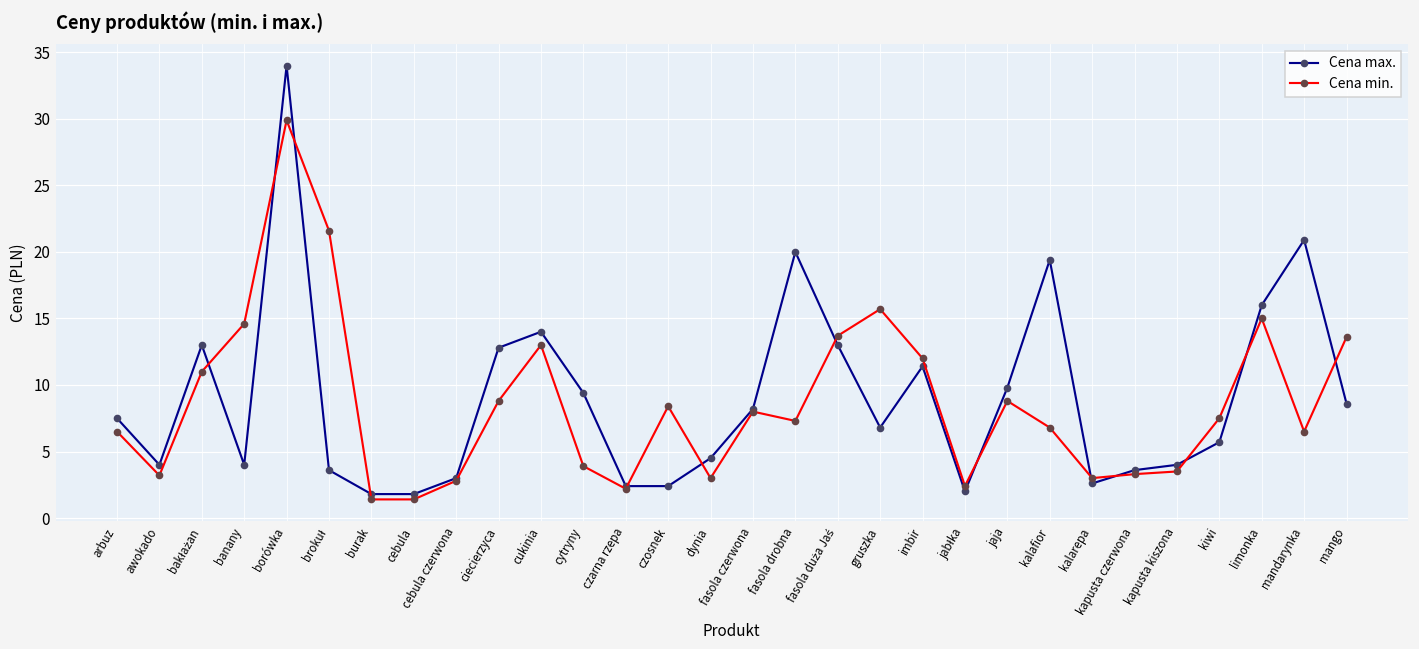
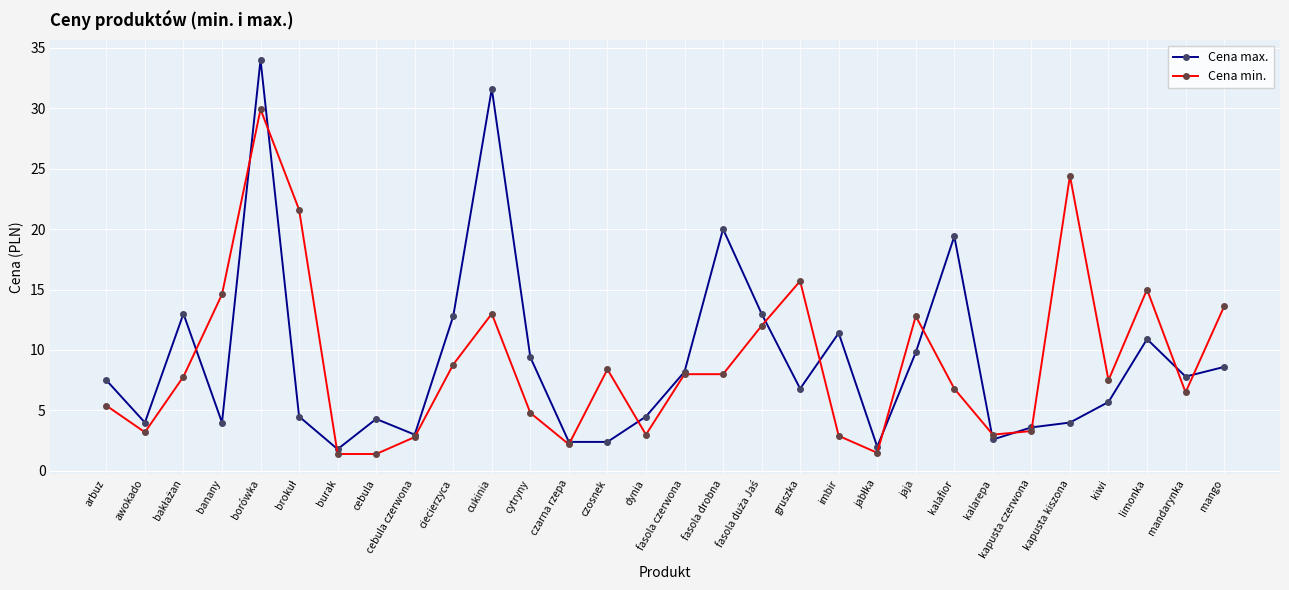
Cena min., arbuz: 6.5 -> 5.4
Cena min., bakłażan: 11.0 -> 7.8
Cena max., brokuł: 3.6 -> 4.5
Cena max., cebula: 1.8 -> 4.3
Cena max., cukinia: 14.0 -> 31.6
Cena min., cytryny: 3.9 -> 4.8
Cena min., fasola drobna: 7.3 -> 8.0
Cena min., fasola duża Jaś: 13.7 -> 12.0
Cena min., imbir: 12.0 -> 2.9
Cena min., jabłka: 2.4 -> 1.5
Cena min., jaja: 8.8 -> 12.8
Cena min., kapusta kiszona: 3.5 -> 24.4
Cena max., limonka: 16.0 -> 10.9
Cena max., mandarynka: 20.9 -> 7.8
